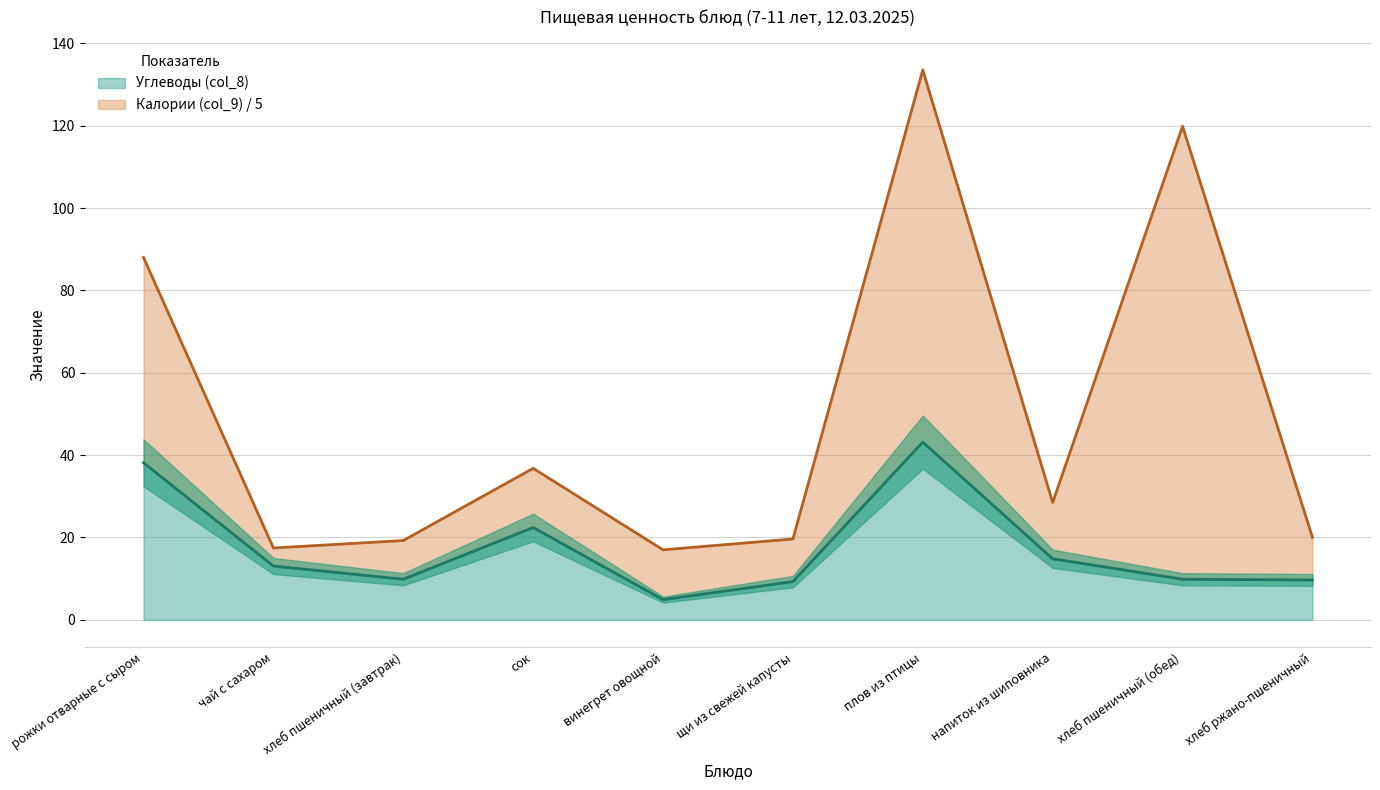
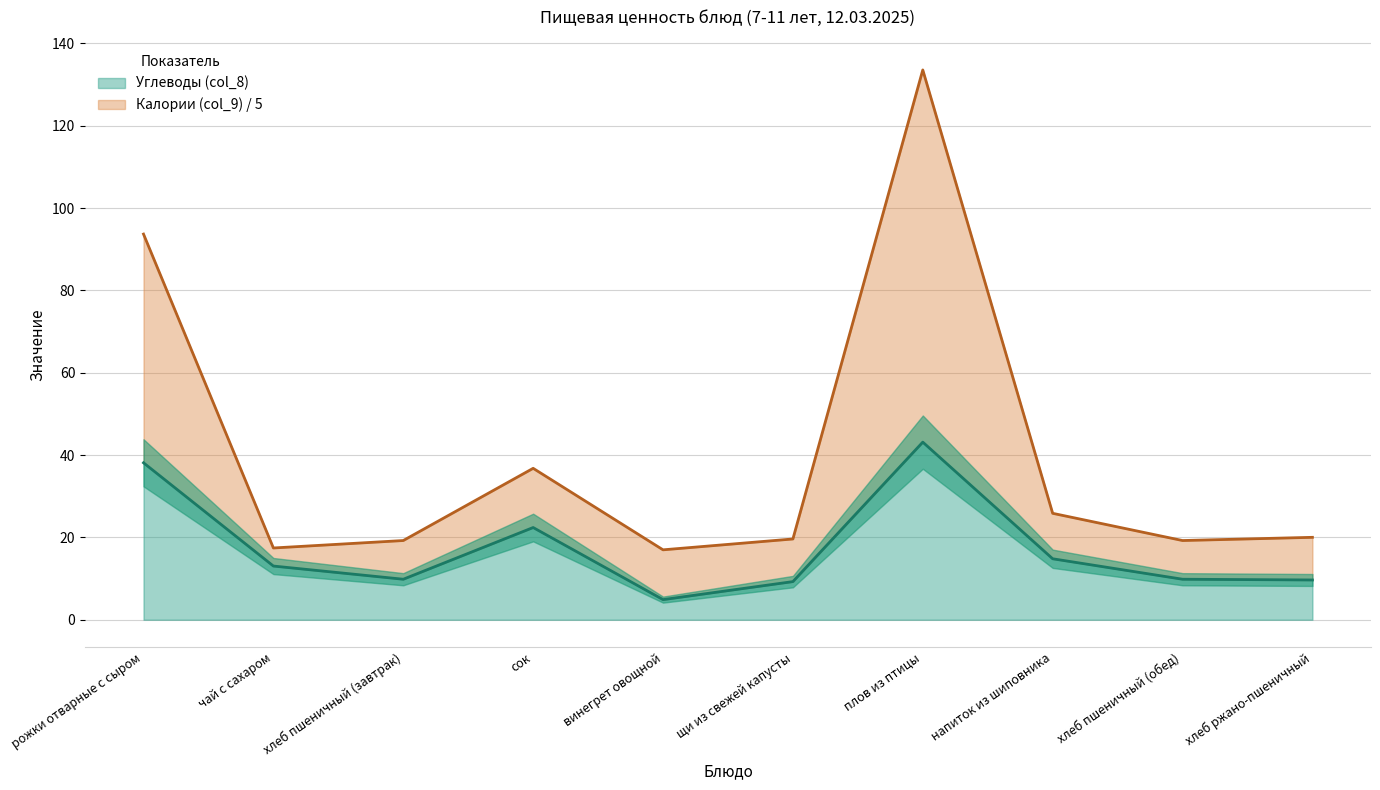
Калории (col_9) / 5, рожки отварные с сыром: 50 -> 56
Калории (col_9) / 5, напиток из шиповника: 14 -> 11
Калории (col_9) / 5, хлеб пшеничный (обед): 110 -> 9
